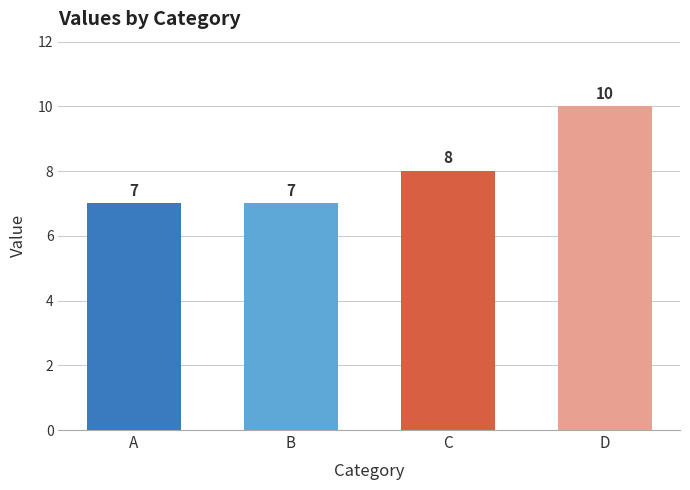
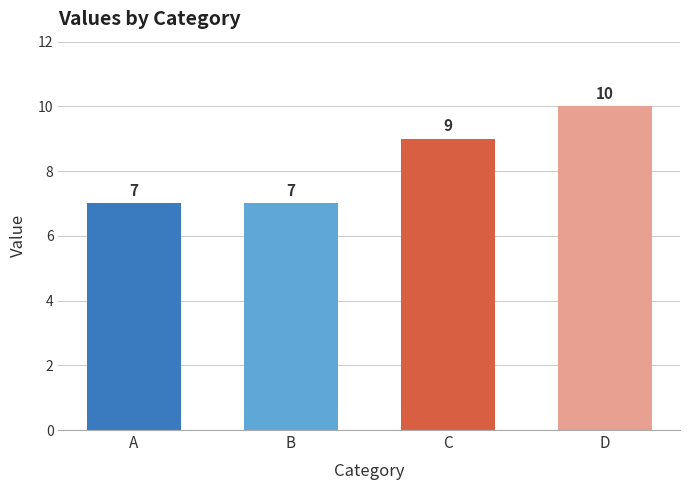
C: 8 -> 9
